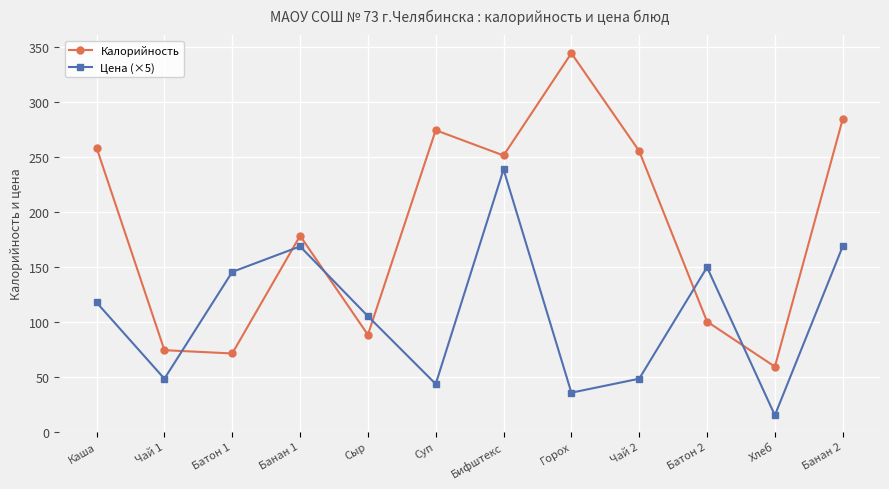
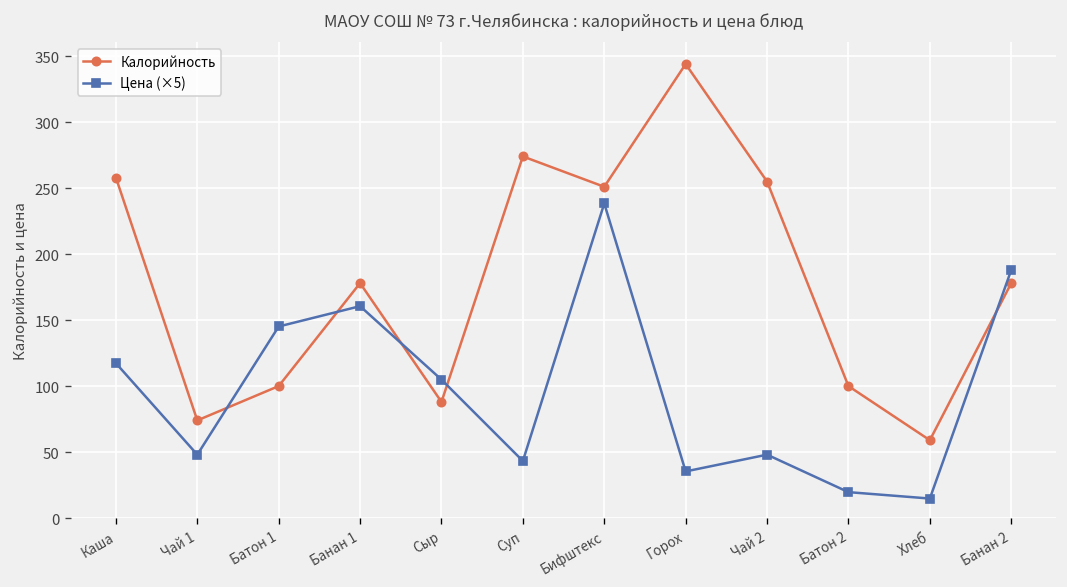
Калорийность, Батон 1: 71 -> 100
Цена (×5), Банан 1: 168 -> 161
Цена (×5), Батон 2: 149 -> 20
Калорийность, Банан 2: 284 -> 178
Цена (×5), Банан 2: 168 -> 188
